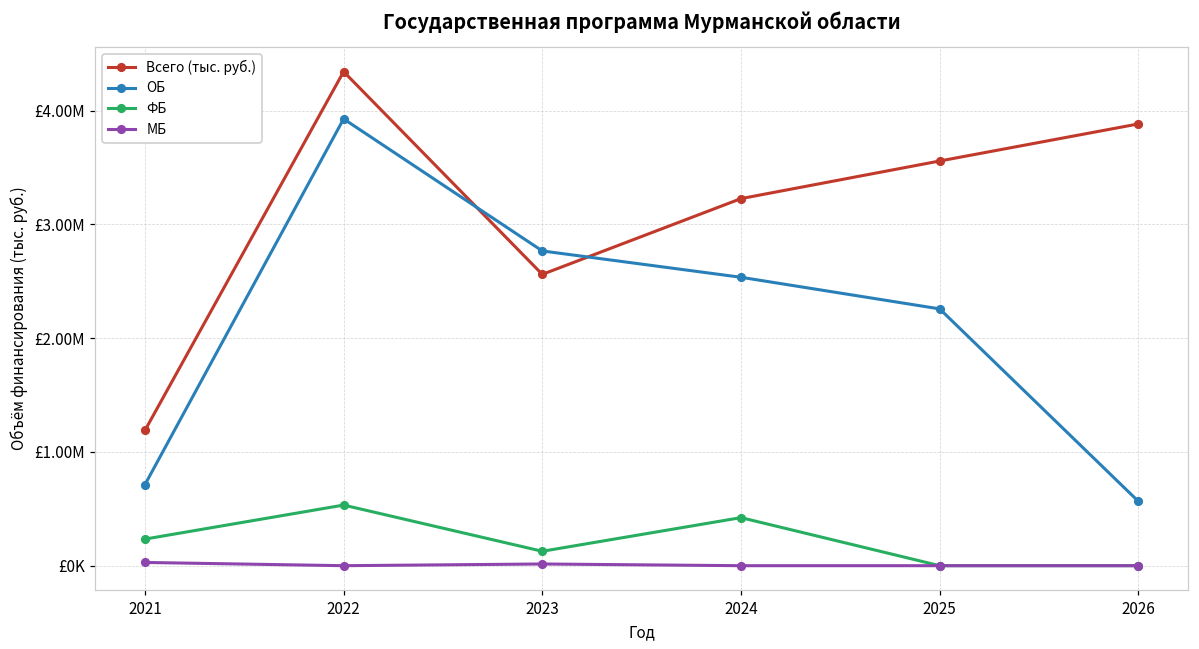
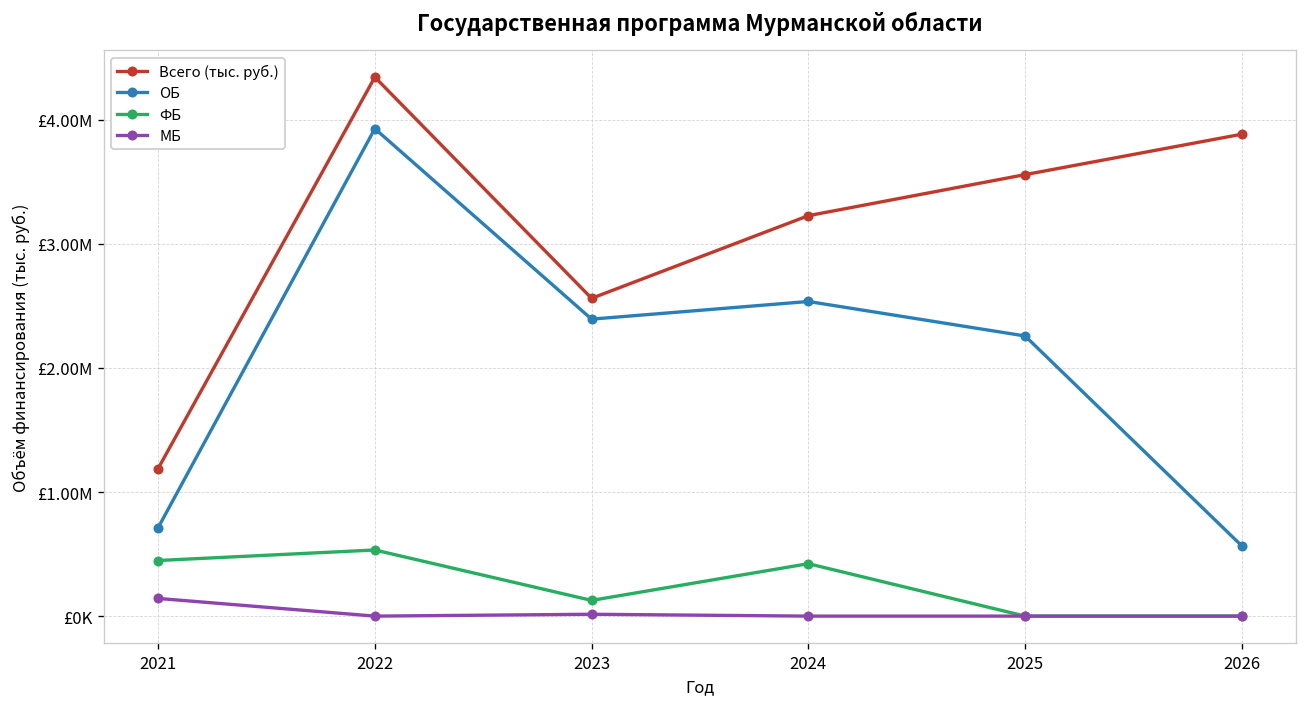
ФБ, 2021: £230000 -> £450000
МБ, 2021: £30000 -> £140000
ОБ, 2023: £2770000 -> £2390000
